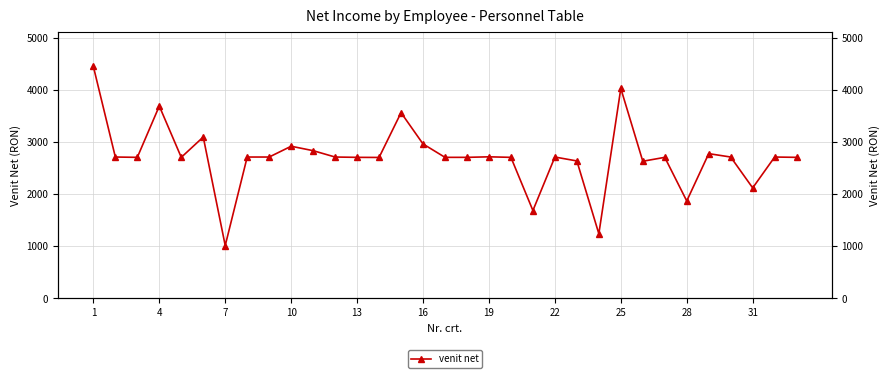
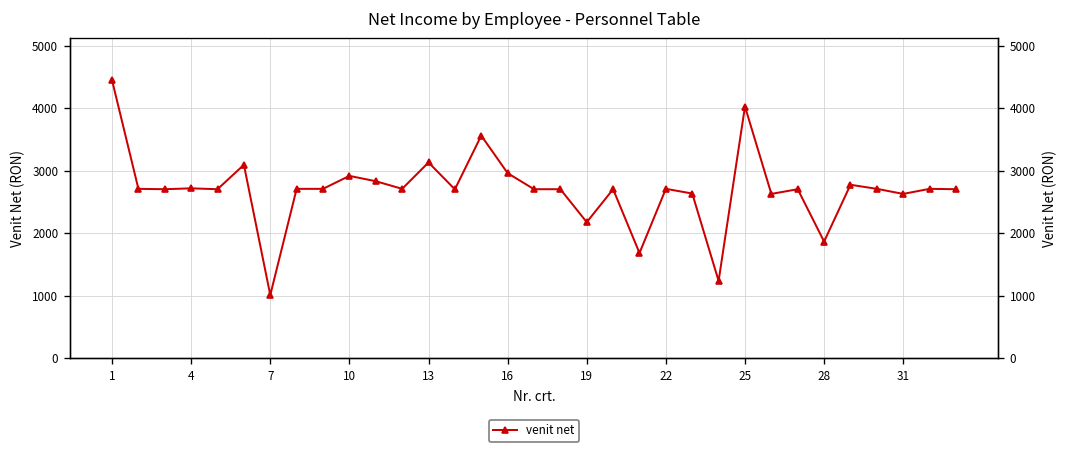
4: 3700 -> 2700
13: 2700 -> 3100
19: 2700 -> 2200
31: 2100 -> 2600
